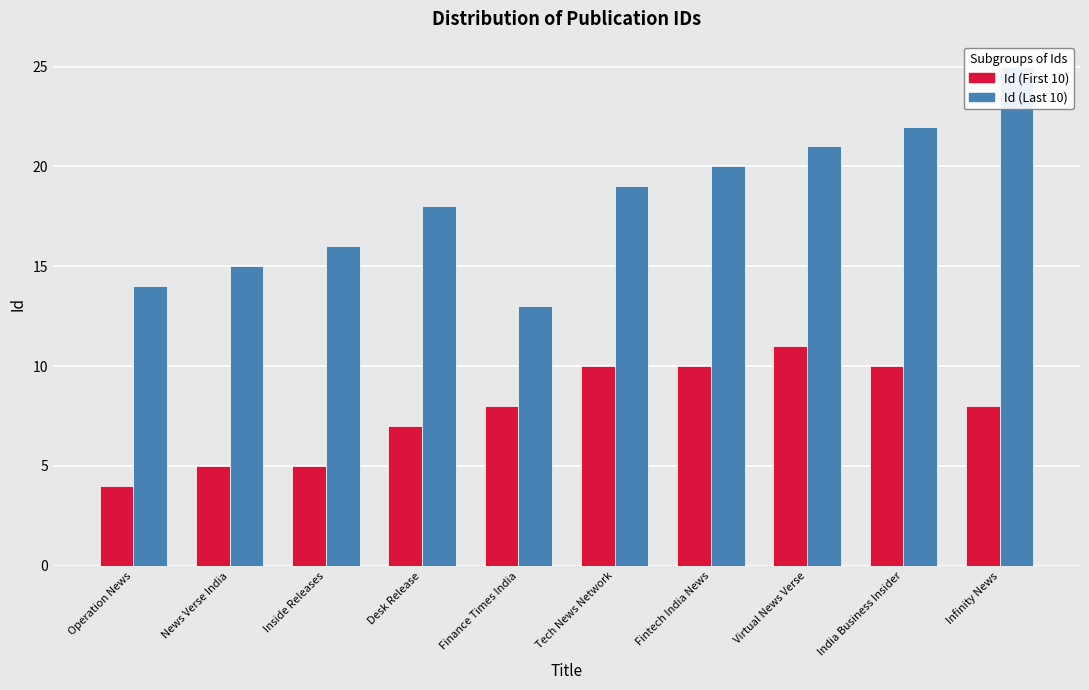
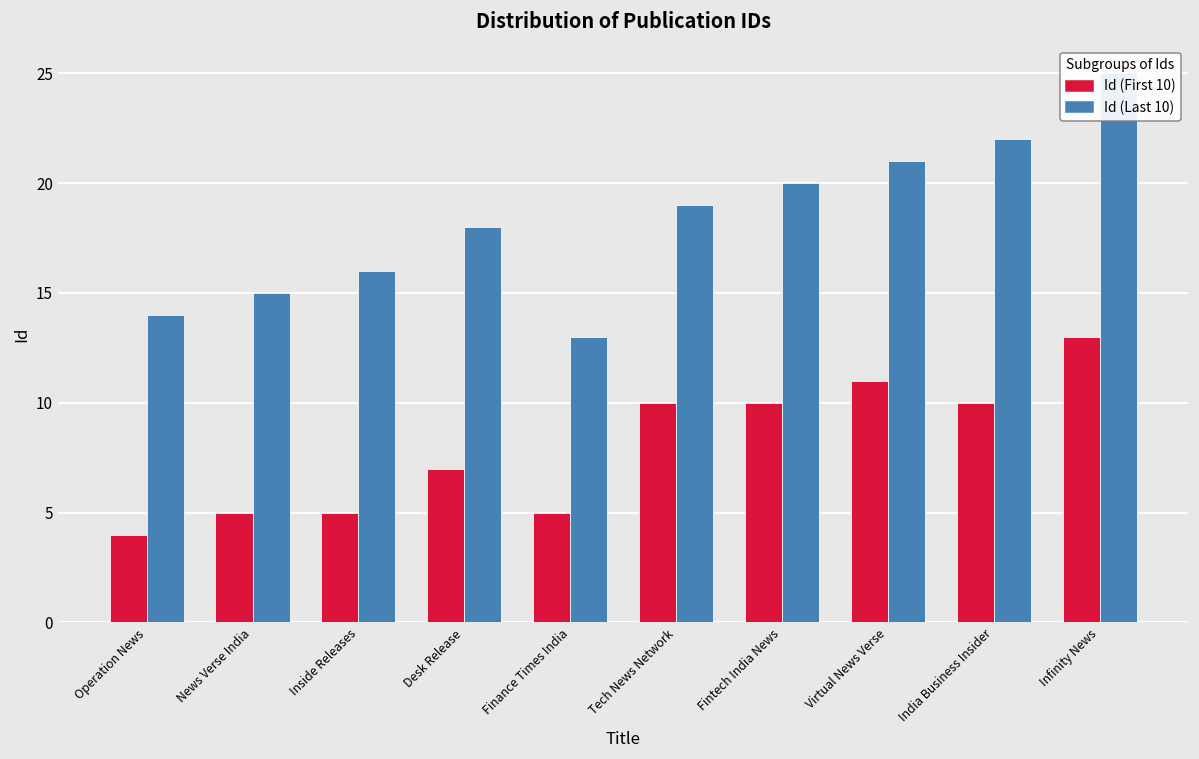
Id (First 10), Finance Times India: 8 -> 5
Id (First 10), Infinity News: 8 -> 13
